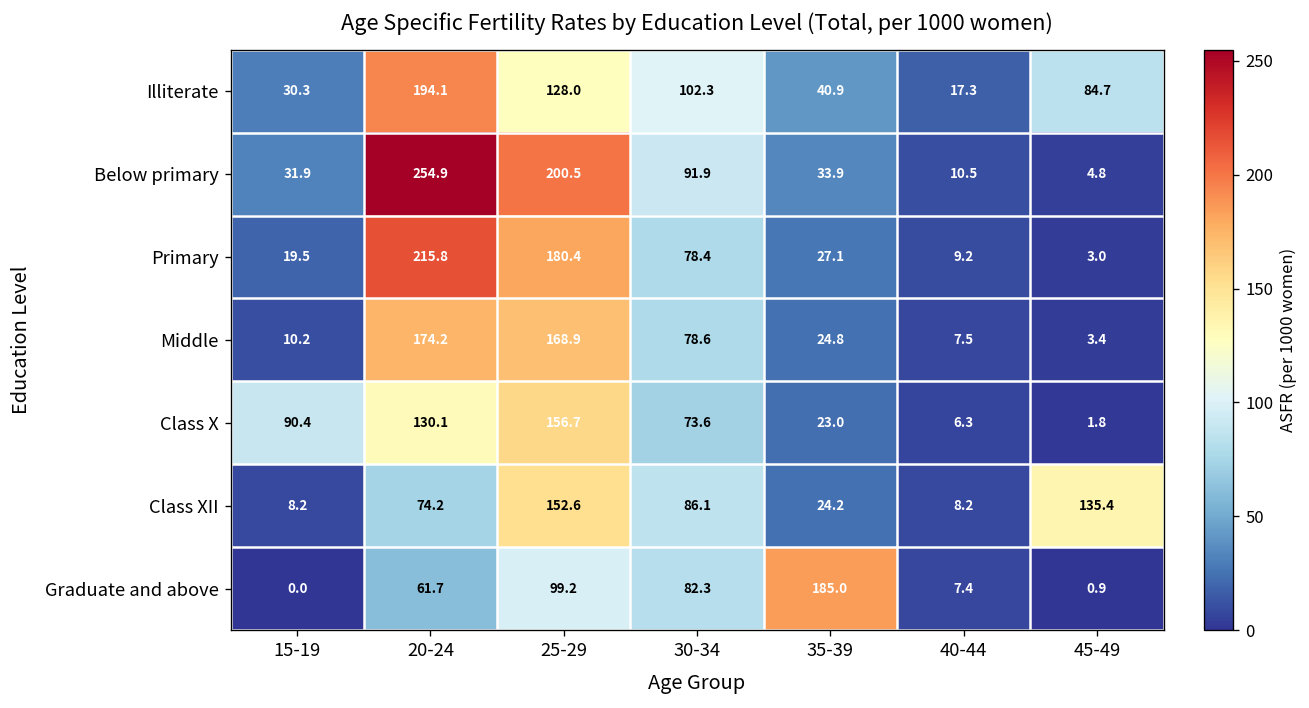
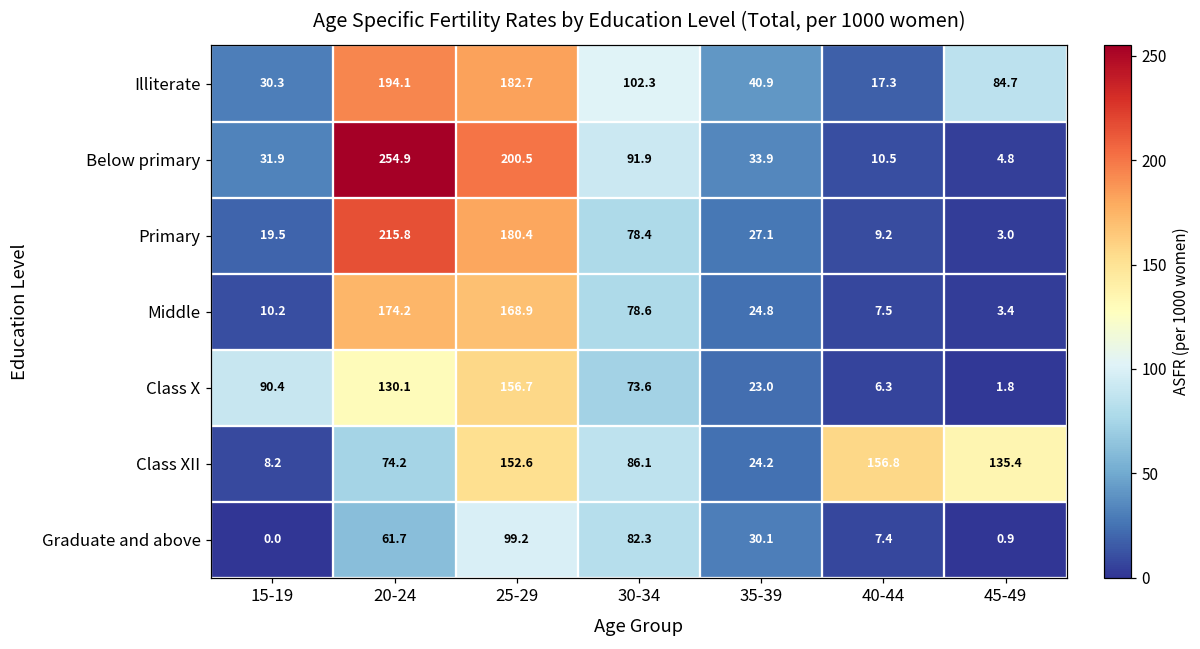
Illiterate, 25-29: 128.0 -> 182.7
Class XII, 40-44: 8.2 -> 156.8
Graduate and above, 35-39: 185.0 -> 30.1
